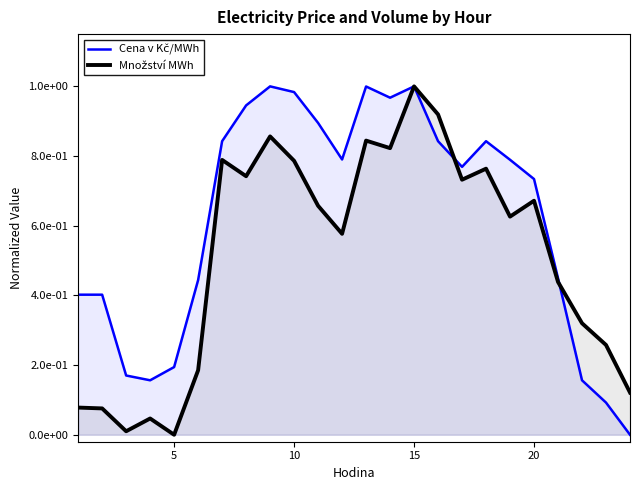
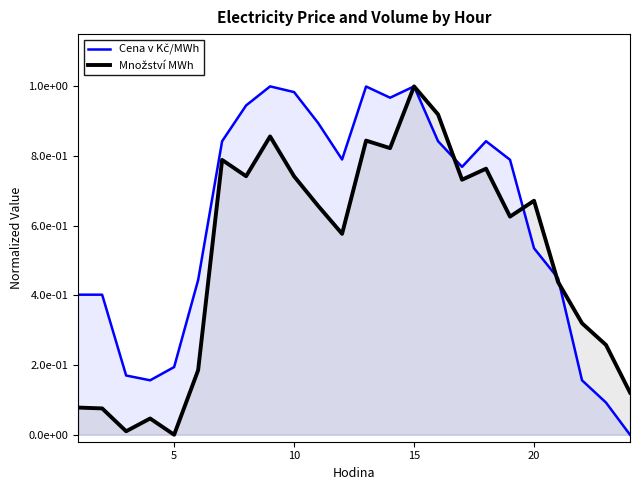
Množství MWh, 10: 0.79 -> 0.74
Cena v Kč/MWh, 20: 0.73 -> 0.54
